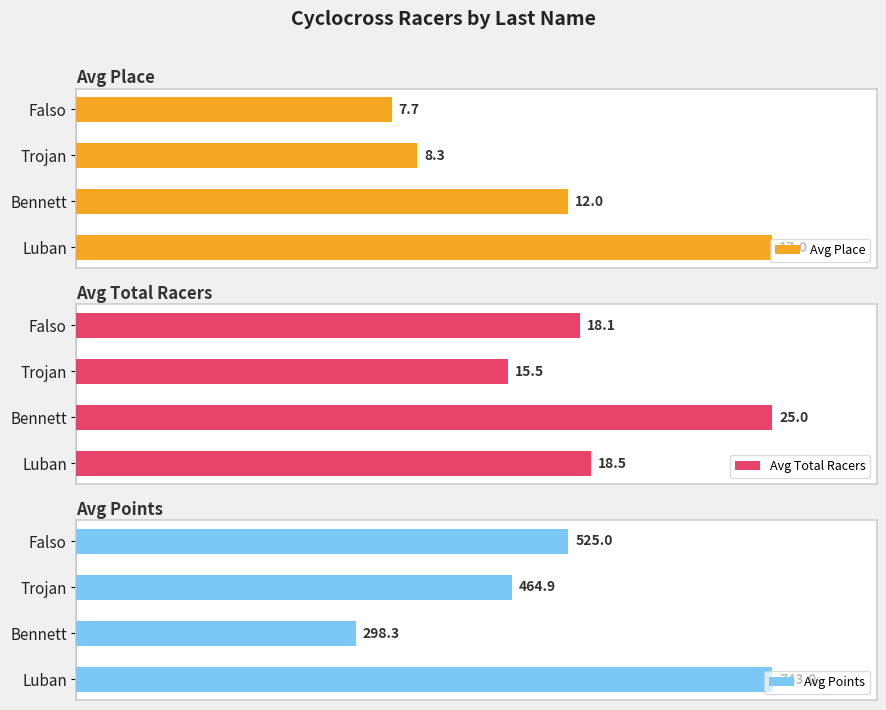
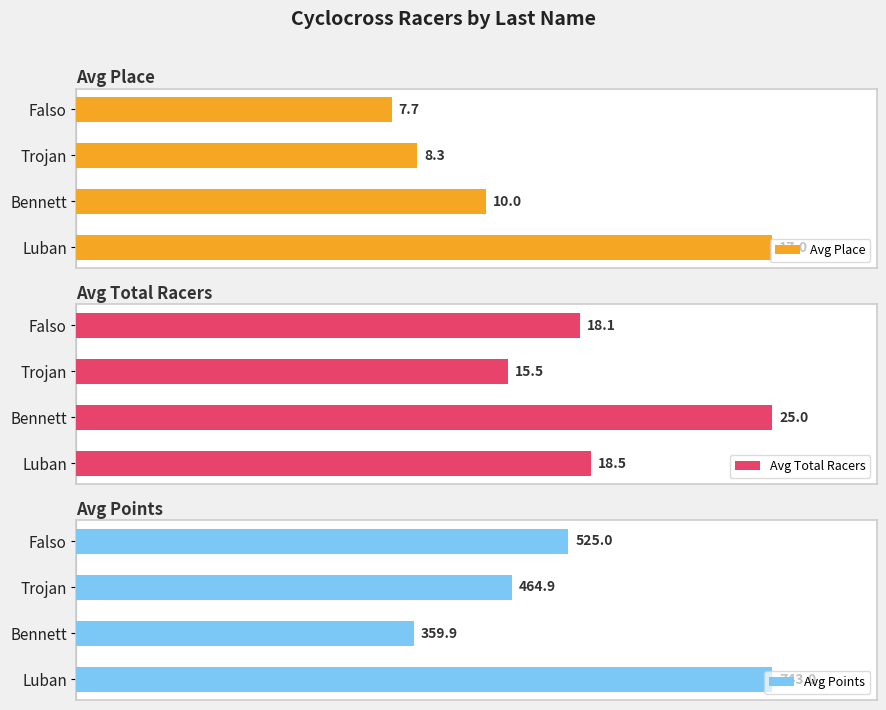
Avg Place, Bennett: 12.0 -> 10.0
Avg Points, Bennett: 298.3 -> 359.9
